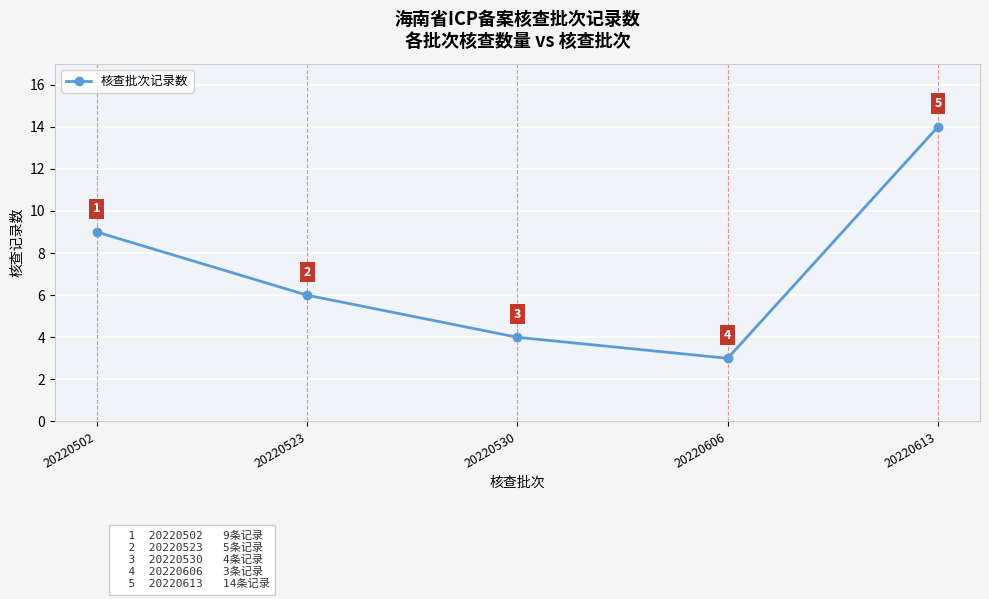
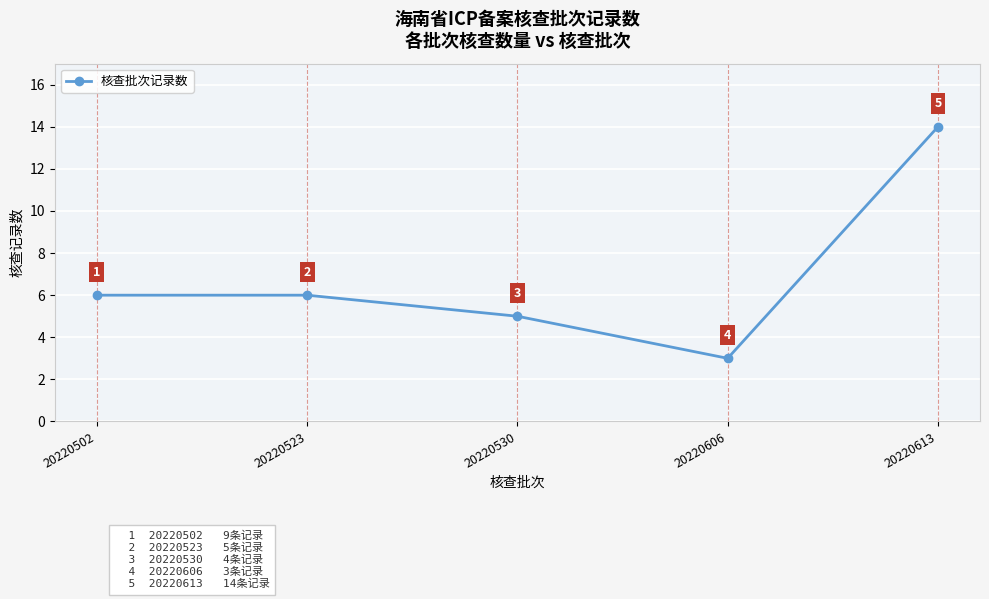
20220502: 9 -> 6
20220530: 4 -> 5
